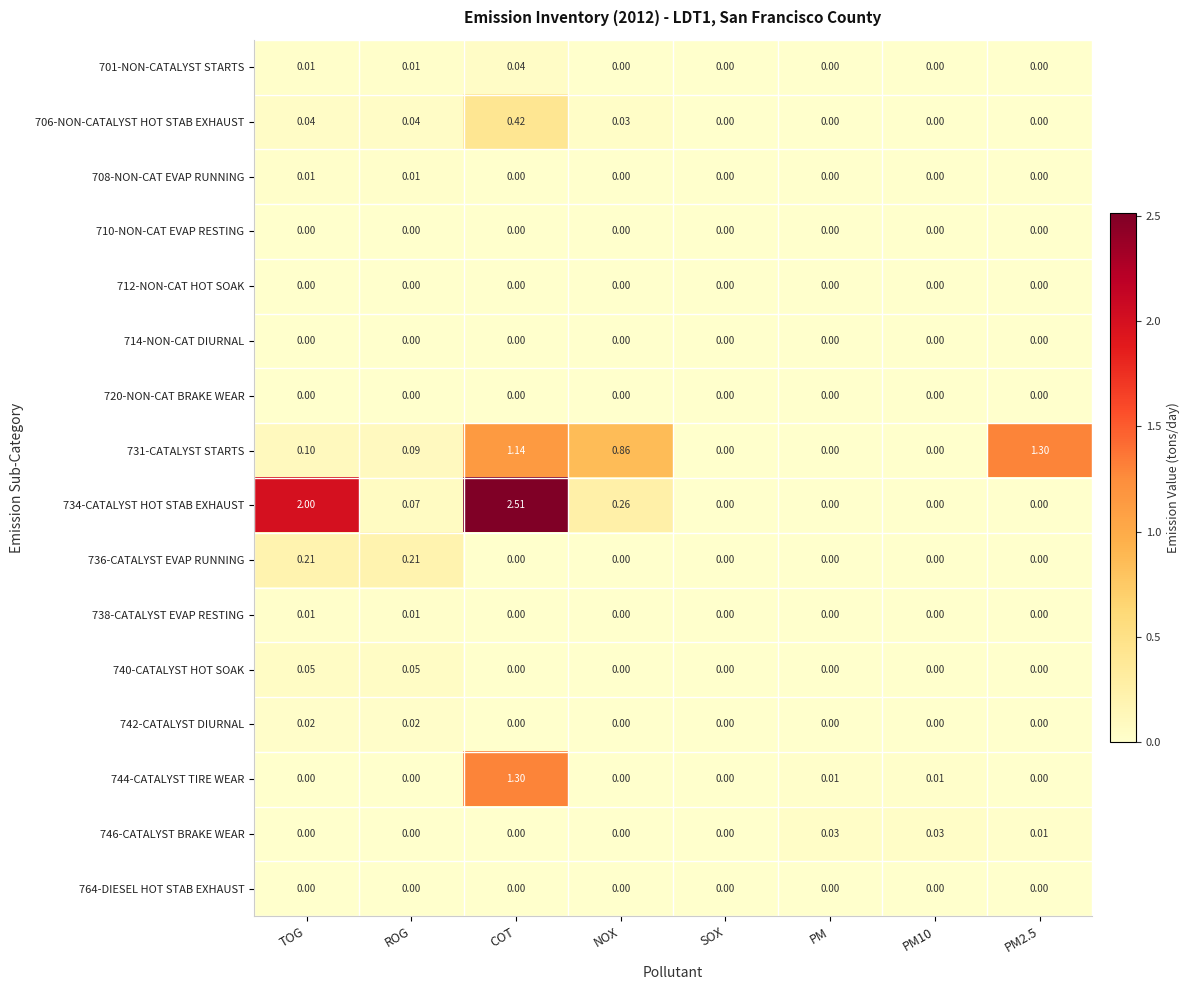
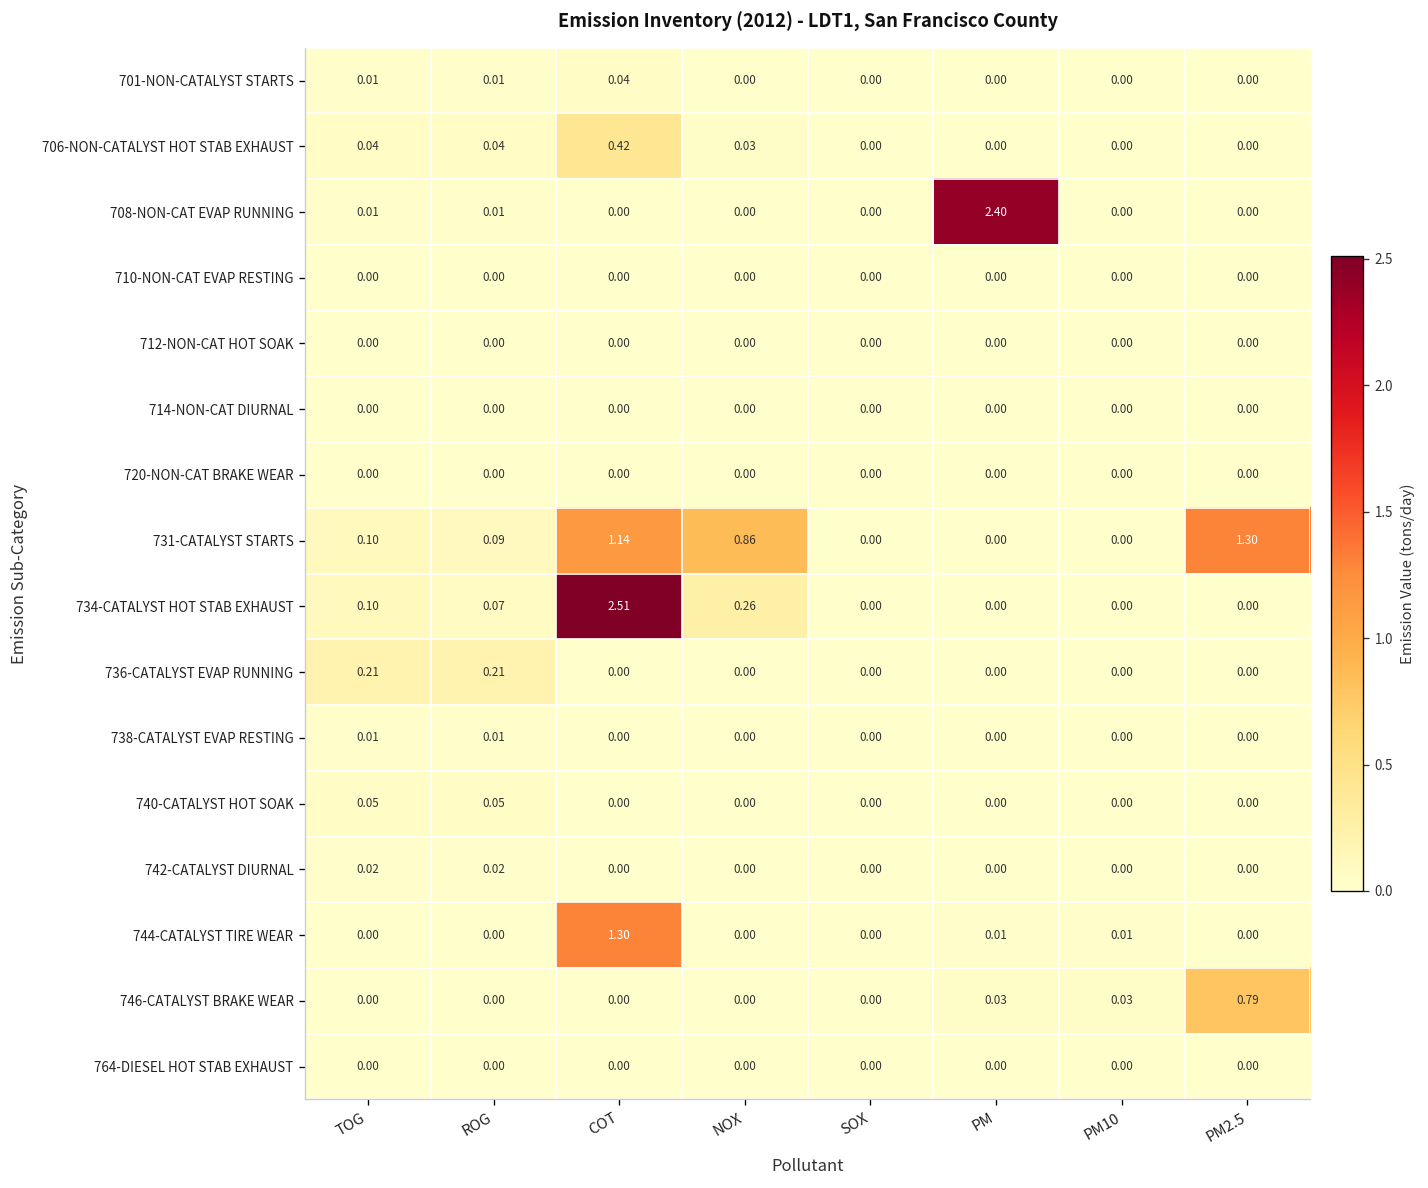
708-NON-CAT EVAP RUNNING, PM: 0.00 -> 2.40
734-CATALYST HOT STAB EXHAUST, TOG: 2.00 -> 0.10
746-CATALYST BRAKE WEAR, PM2.5: 0.01 -> 0.79
